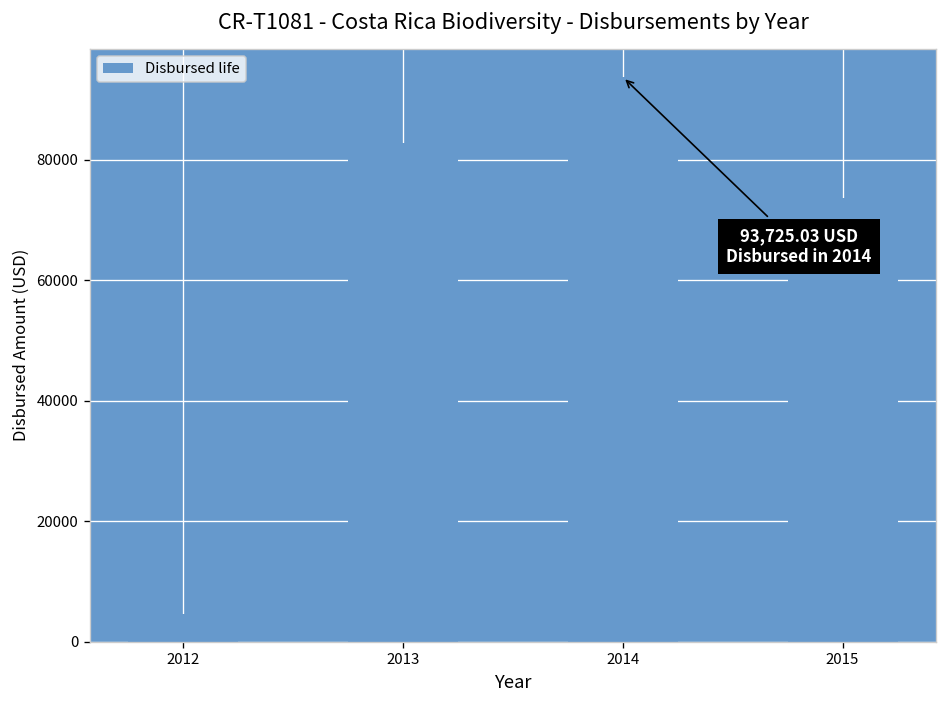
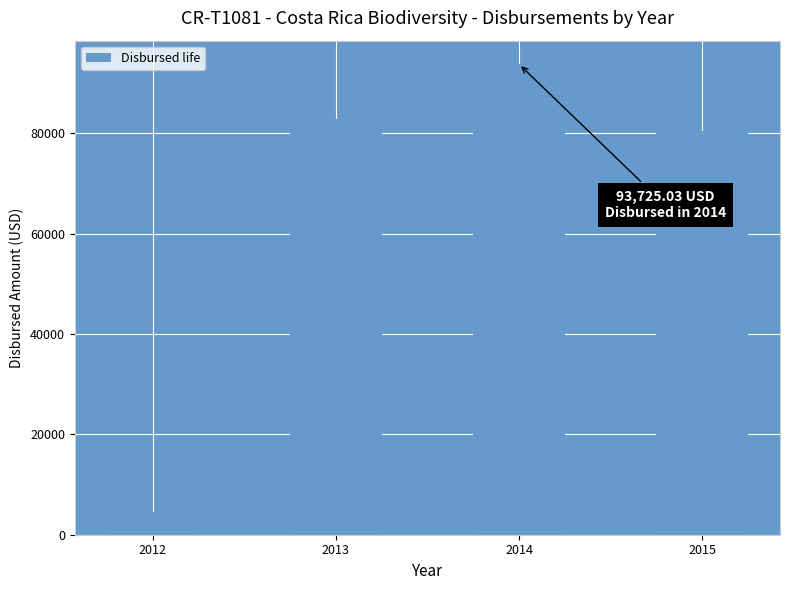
2015: 74000 -> 80000
